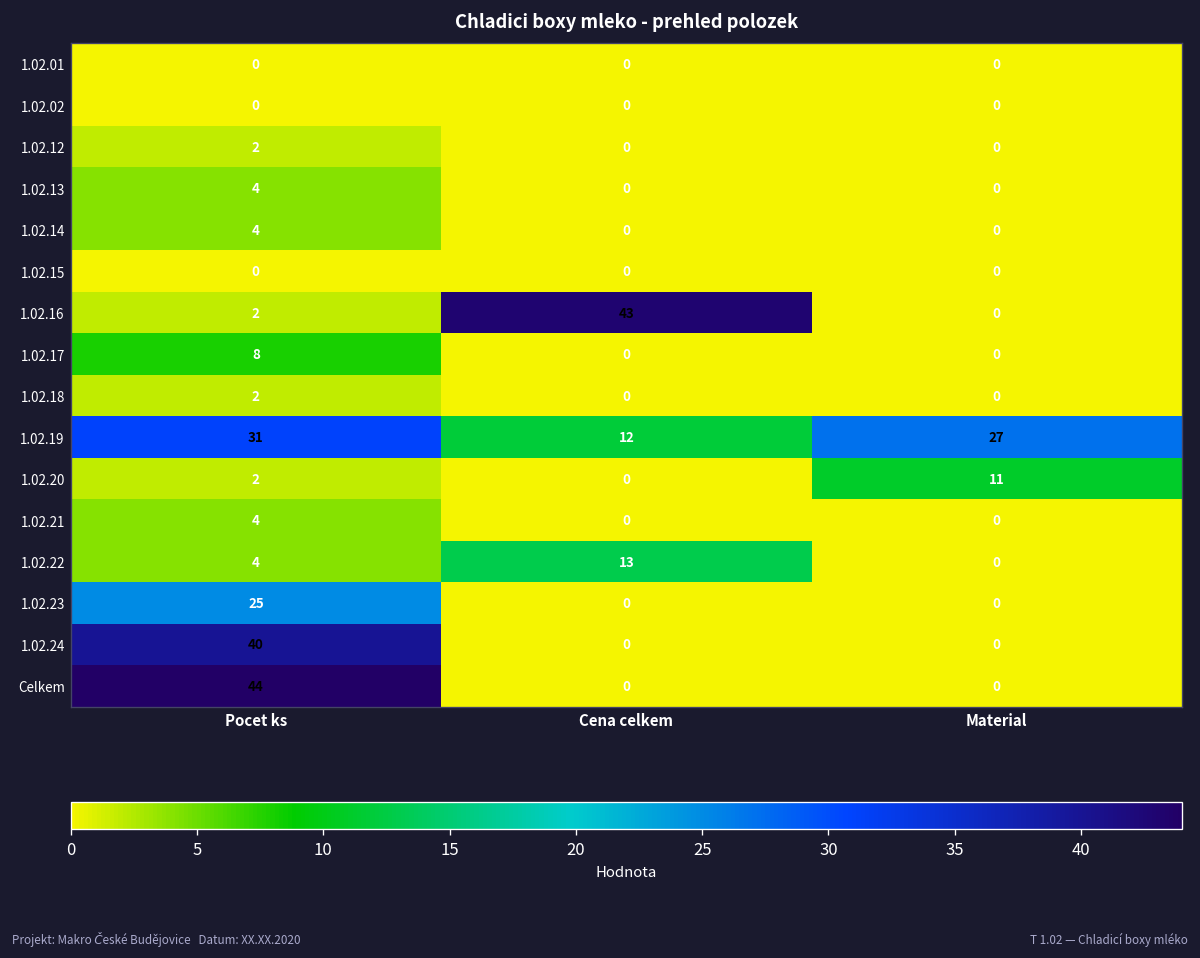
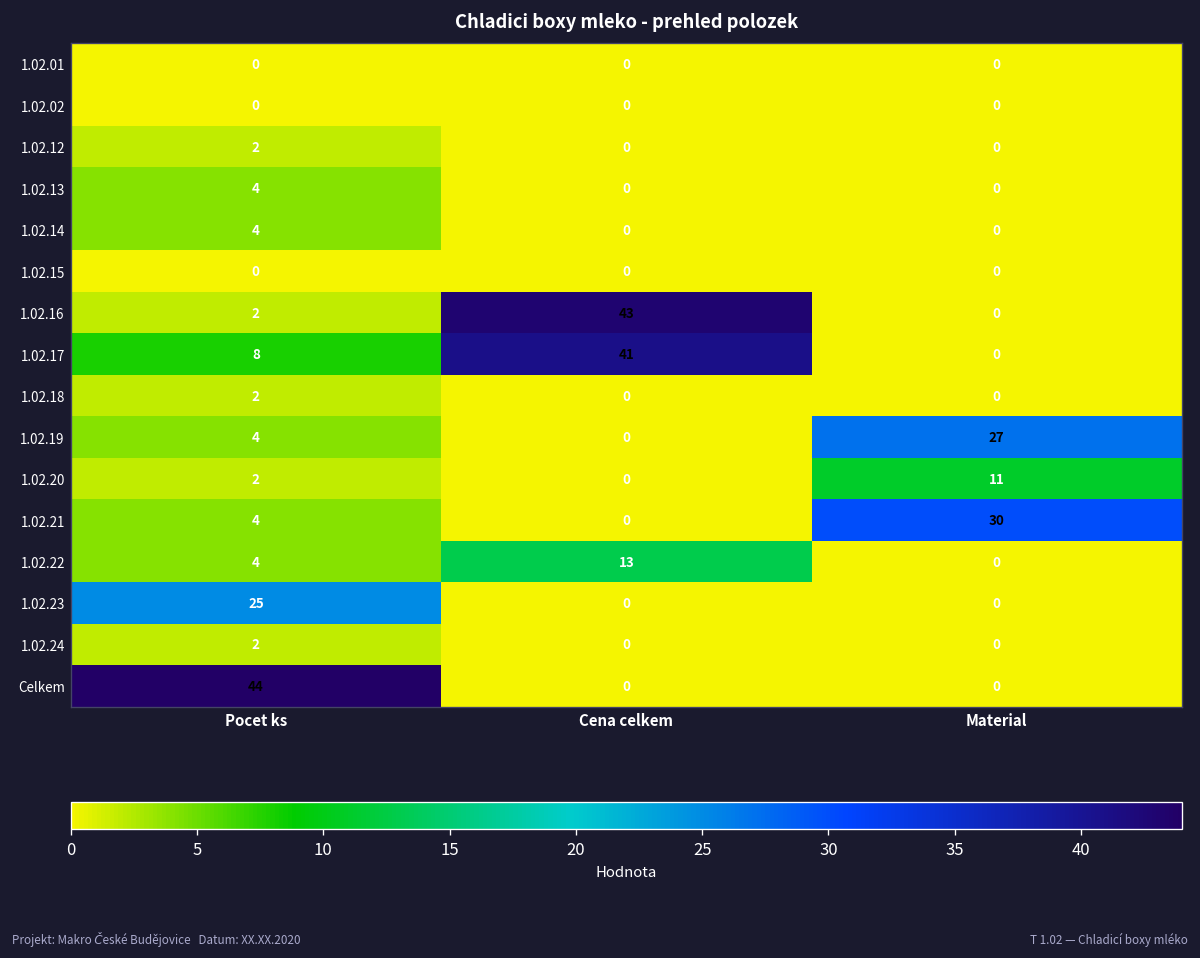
1.02.17, Cena celkem: 0 -> 41
1.02.19, Pocet ks: 31 -> 4
1.02.19, Cena celkem: 12 -> 0
1.02.21, Material: 0 -> 30
1.02.24, Pocet ks: 40 -> 2
